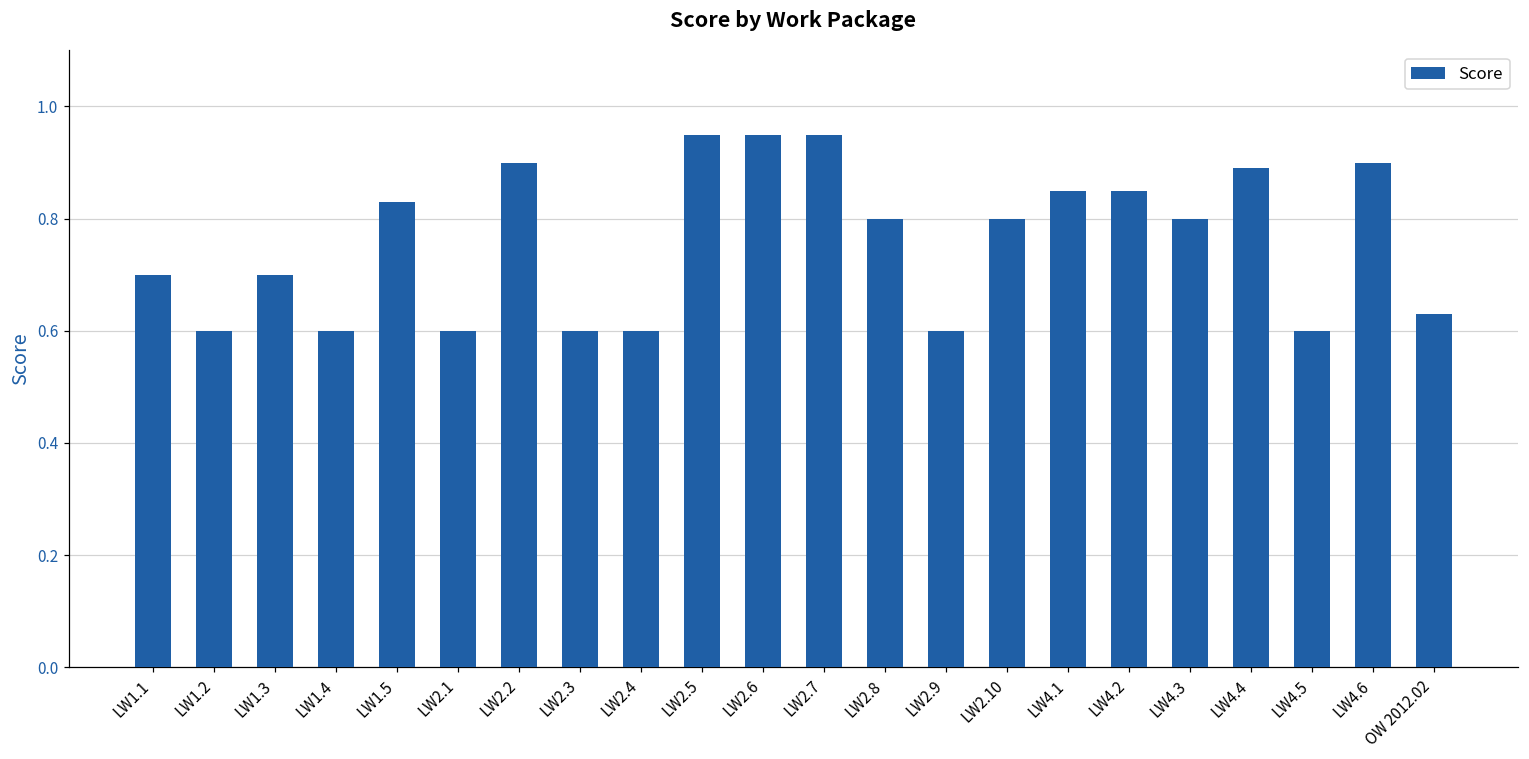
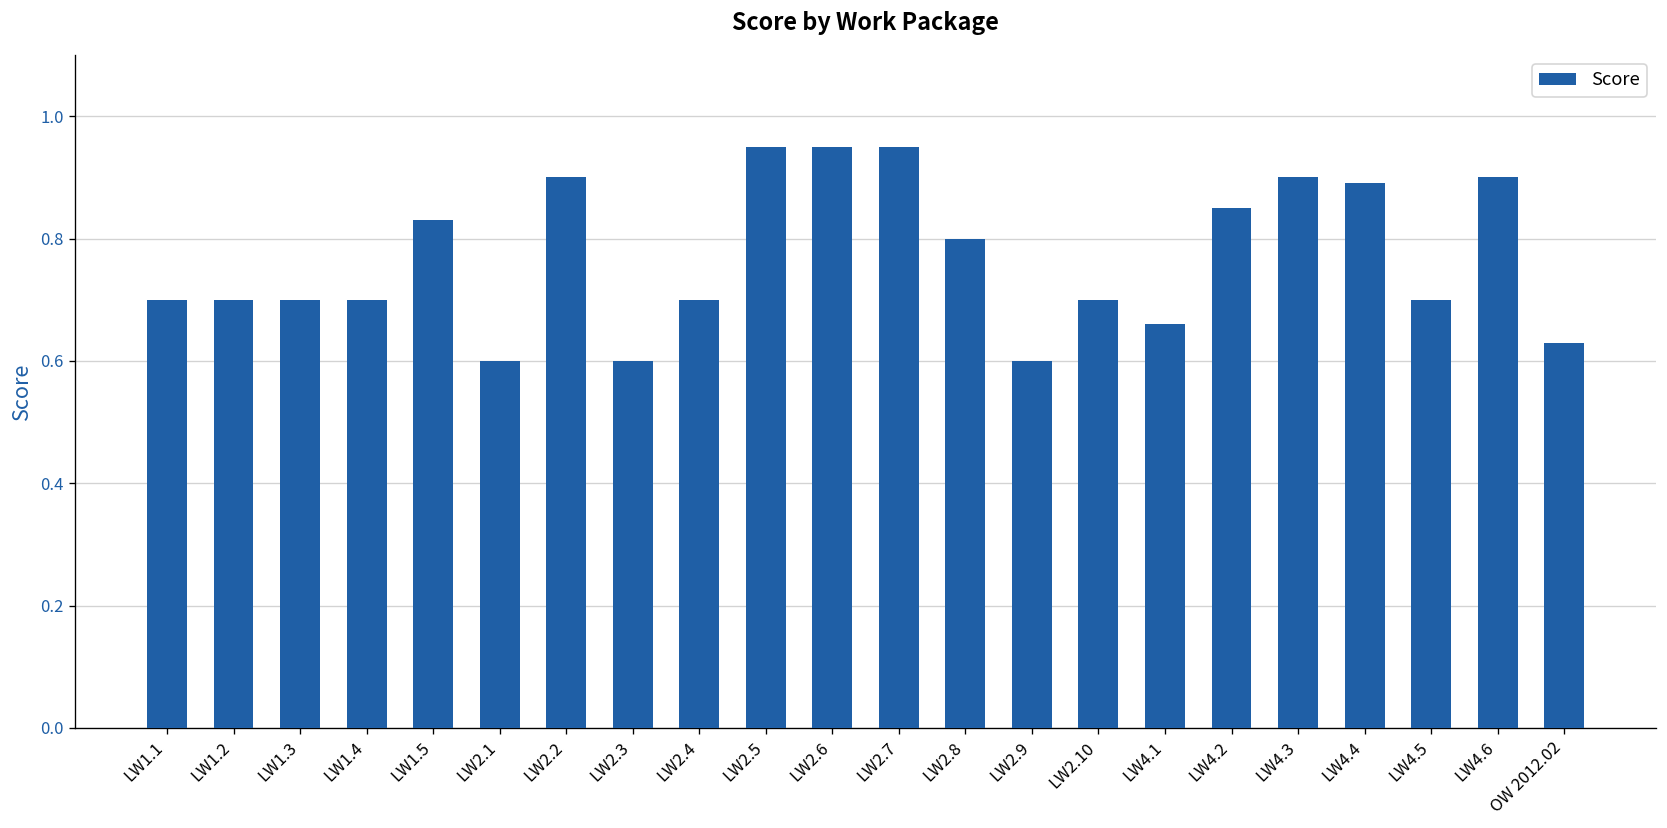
LW1.2: 0.6 -> 0.7
LW1.4: 0.6 -> 0.7
LW2.4: 0.6 -> 0.7
LW2.10: 0.8 -> 0.7
LW4.1: 0.85 -> 0.66
LW4.3: 0.8 -> 0.9
LW4.5: 0.6 -> 0.7
